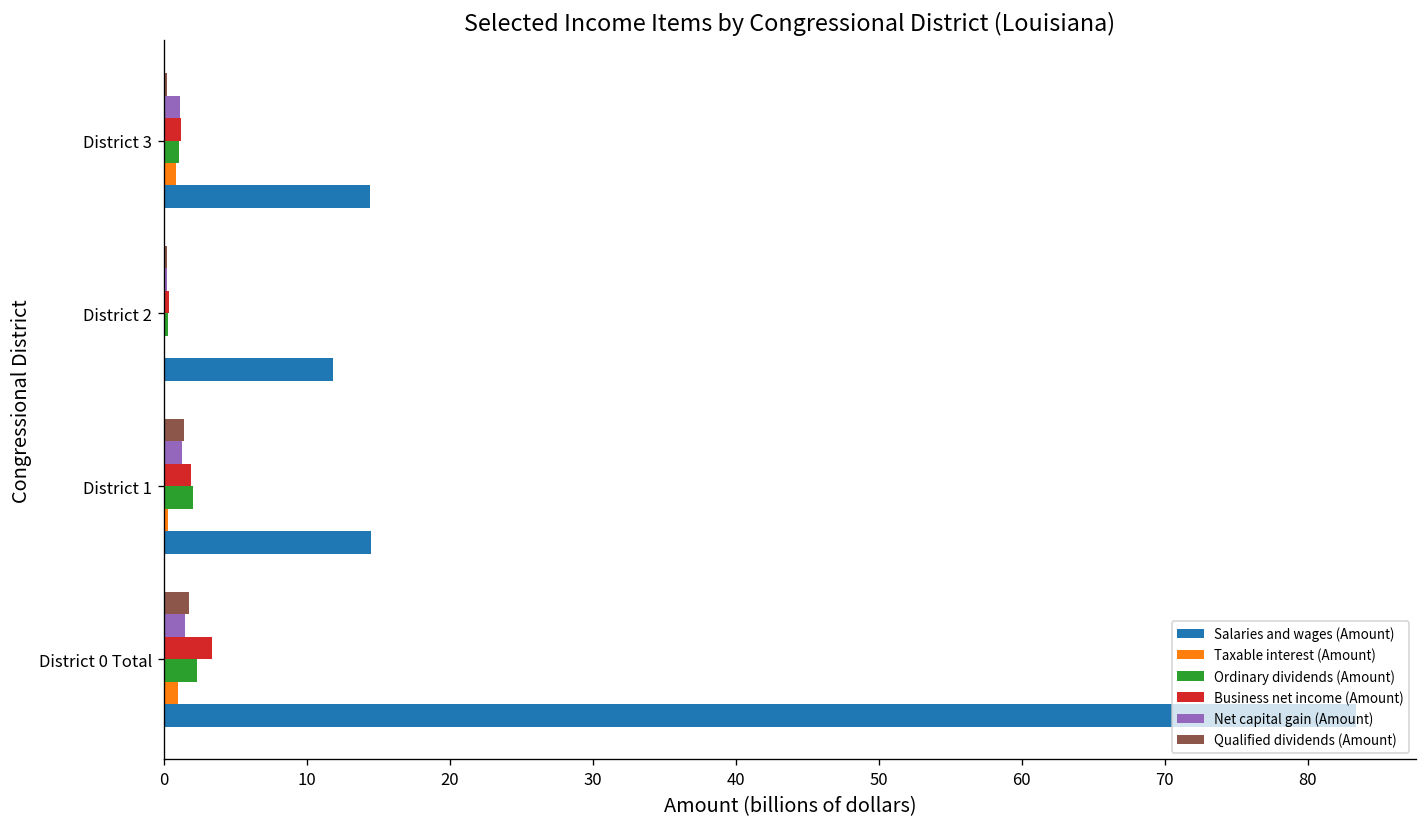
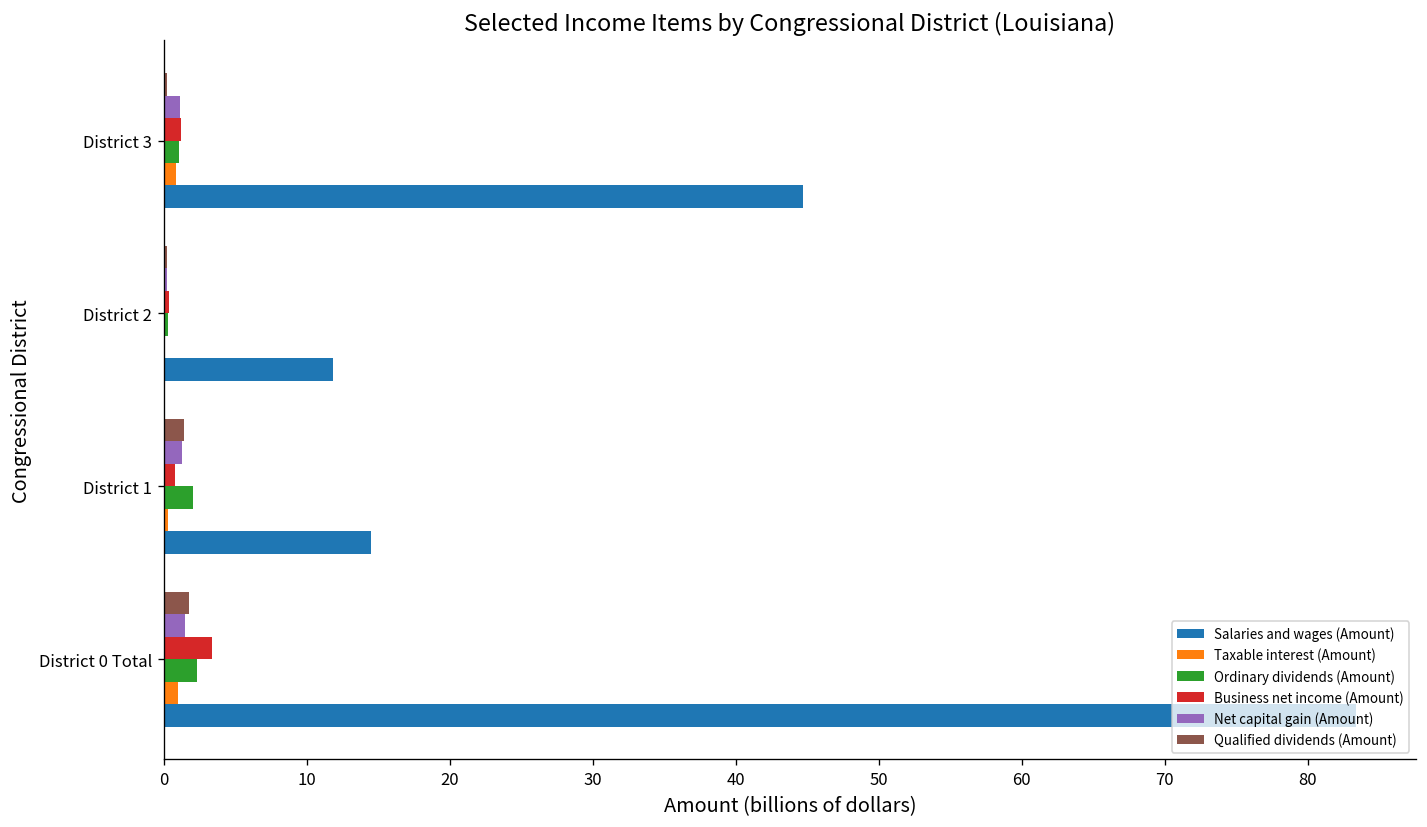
Salaries and wages (Amount), District 3: 14.4 -> 44.7
Business net income (Amount), District 1: 1.9 -> 0.8
